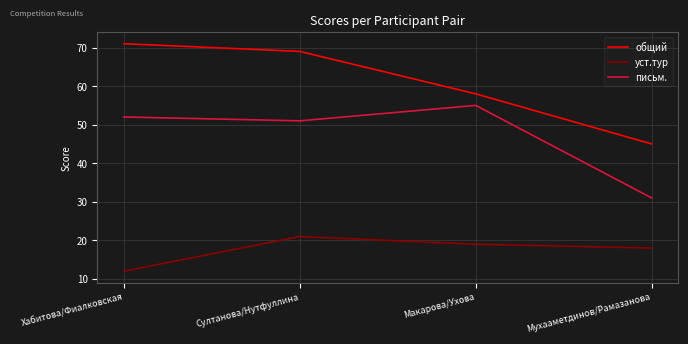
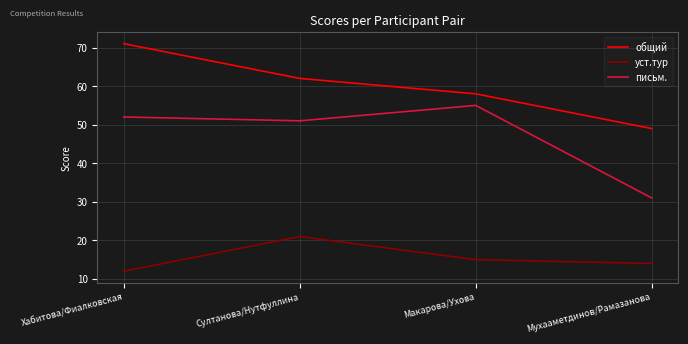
общий, Султанова/Нутфуллина: 69 -> 62
уст.тур, Макарова/Ухова: 19 -> 15
общий, Мухааметдинов/Рамазанова: 45 -> 49
уст.тур, Мухааметдинов/Рамазанова: 18 -> 14
